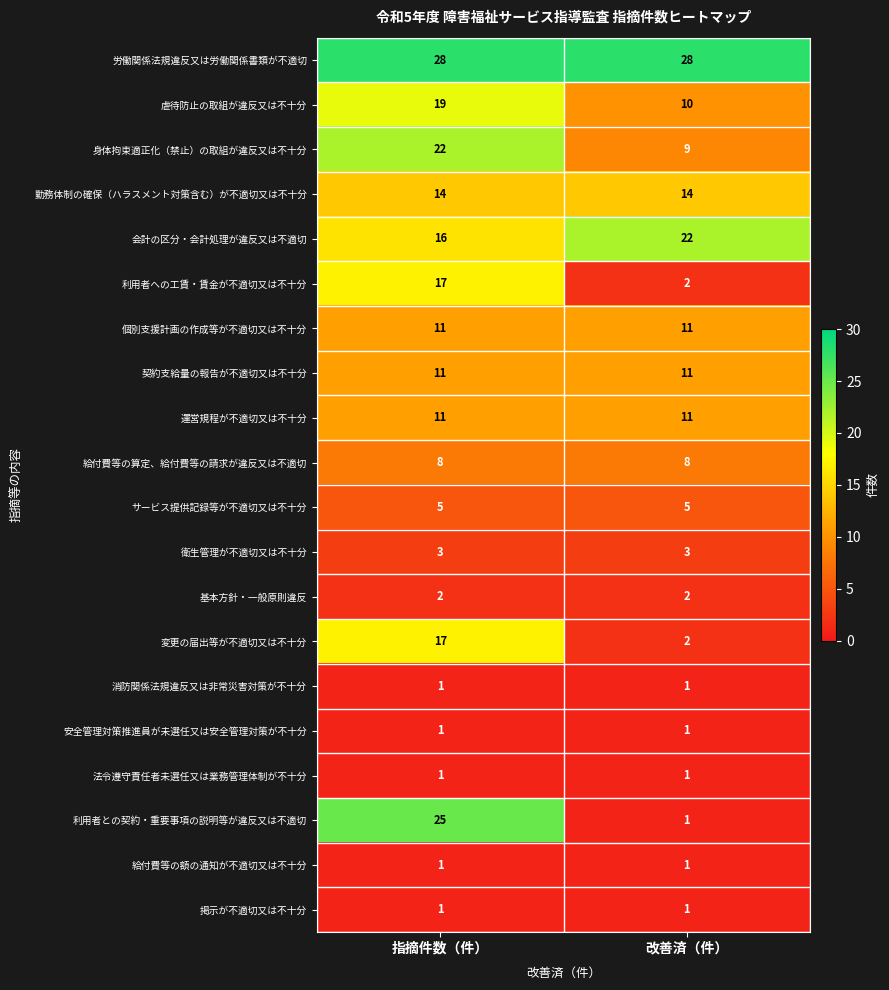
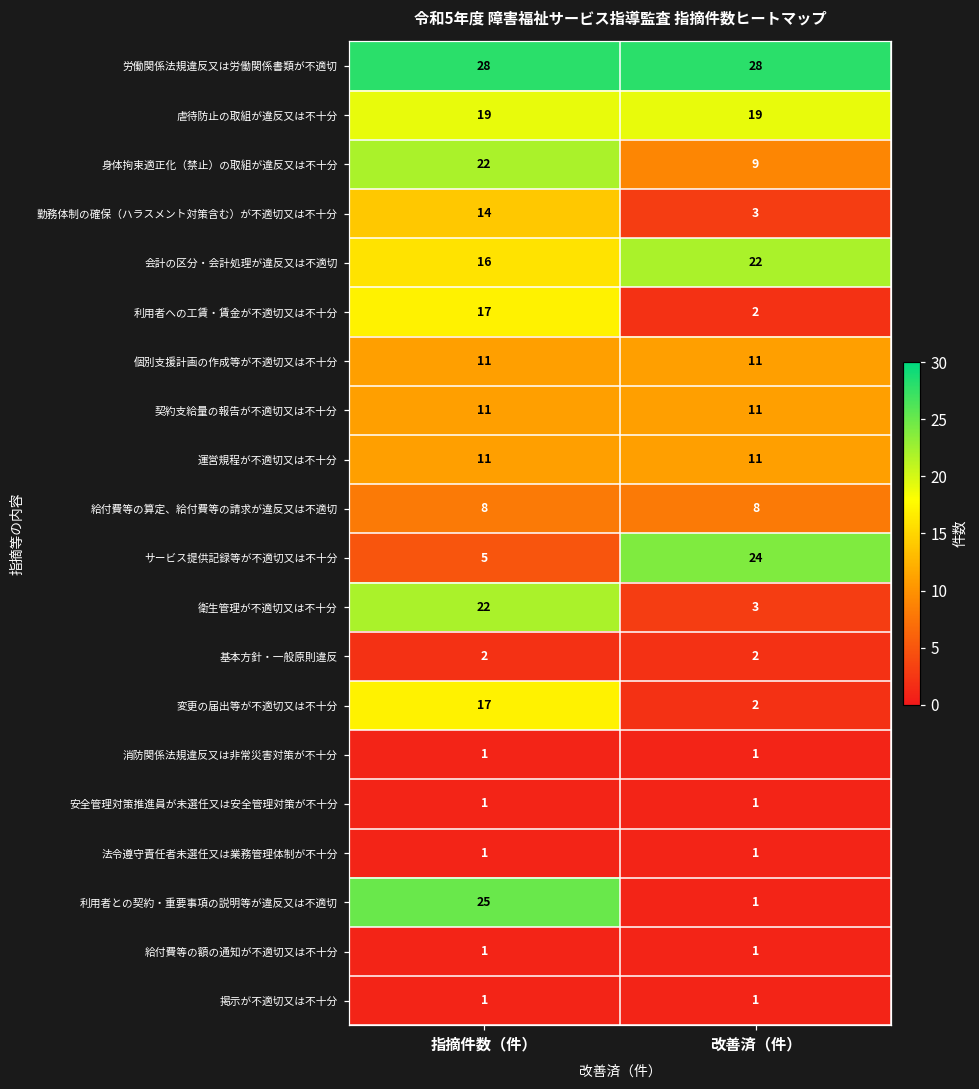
虐待防止の取組が違反又は不十分, 改善済（件）: 10 -> 19
勤務体制の確保（ハラスメント対策含む）が不適切又は不十分, 改善済（件）: 14 -> 3
サービス提供記録等が不適切又は不十分, 改善済（件）: 5 -> 24
衛生管理が不適切又は不十分, 指摘件数（件）: 3 -> 22
